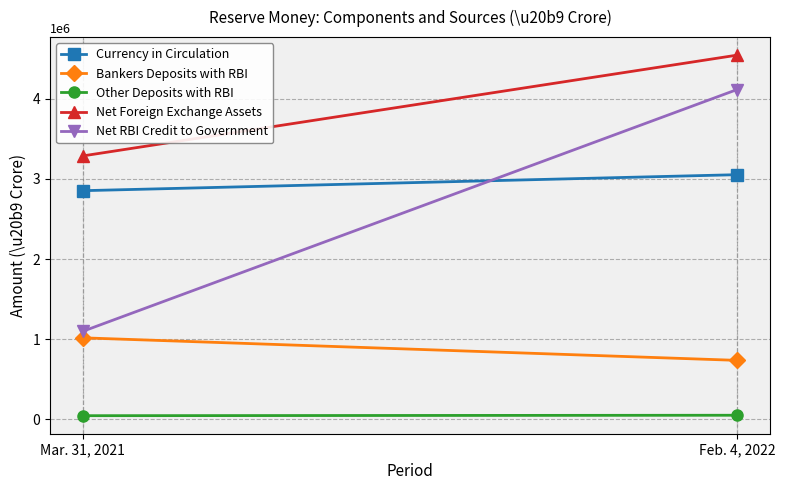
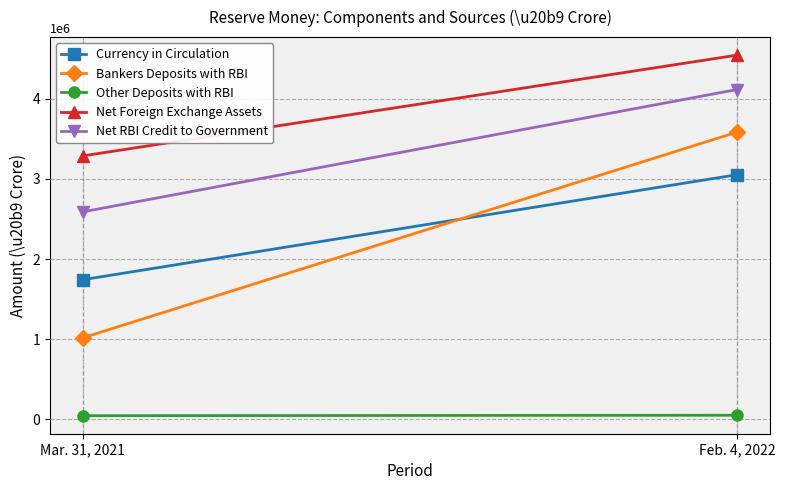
Currency in Circulation, Mar. 31, 2021: 2900000 -> 1700000
Net RBI Credit to Government, Mar. 31, 2021: 1100000 -> 2600000
Bankers Deposits with RBI, Feb. 4, 2022: 700000 -> 3600000
